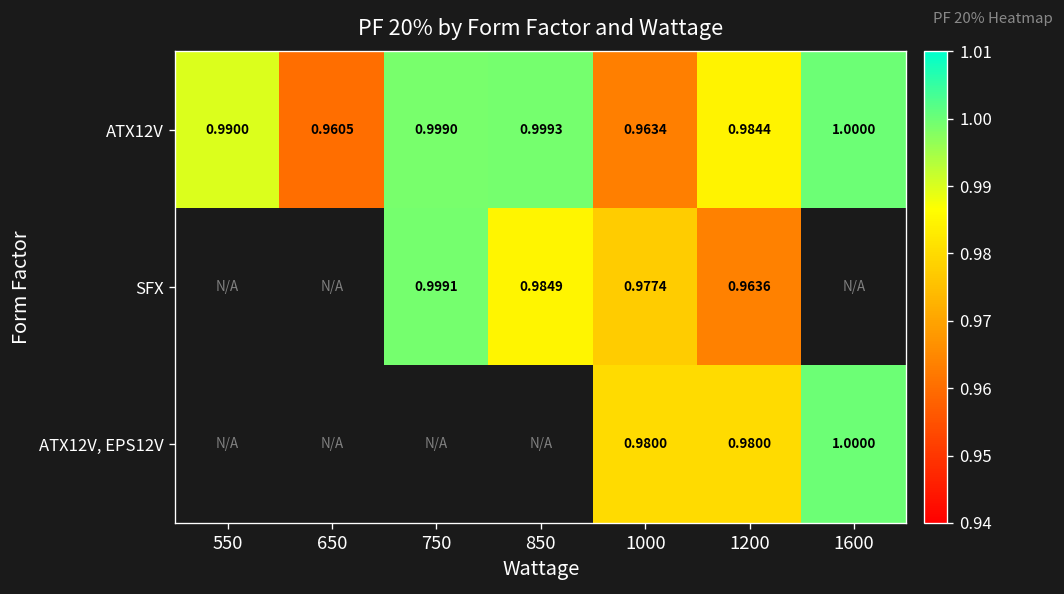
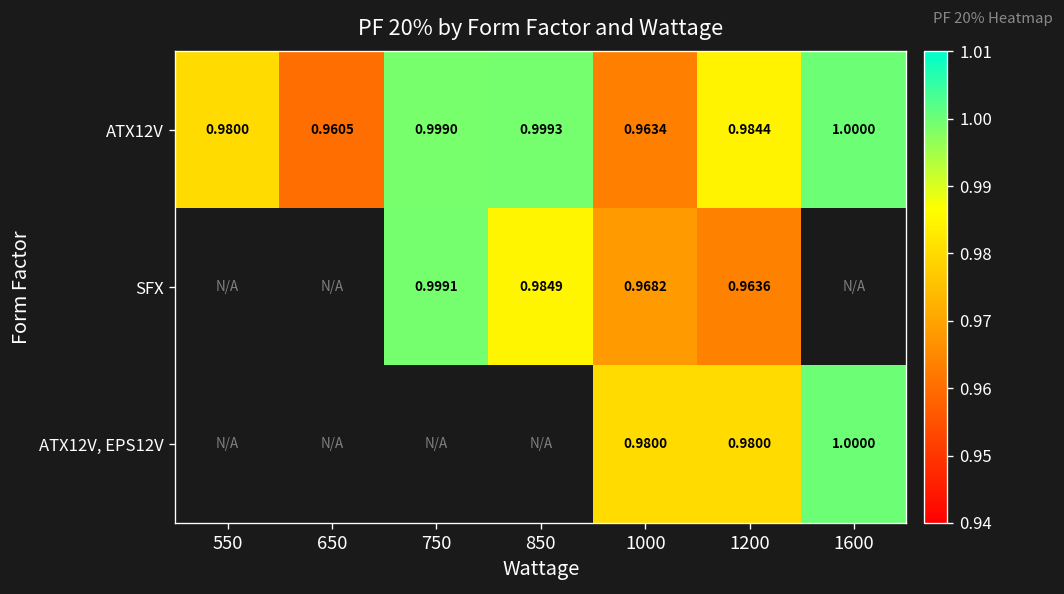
ATX12V, 550: 0.9900 -> 0.9800
SFX, 1000: 0.9774 -> 0.9682
